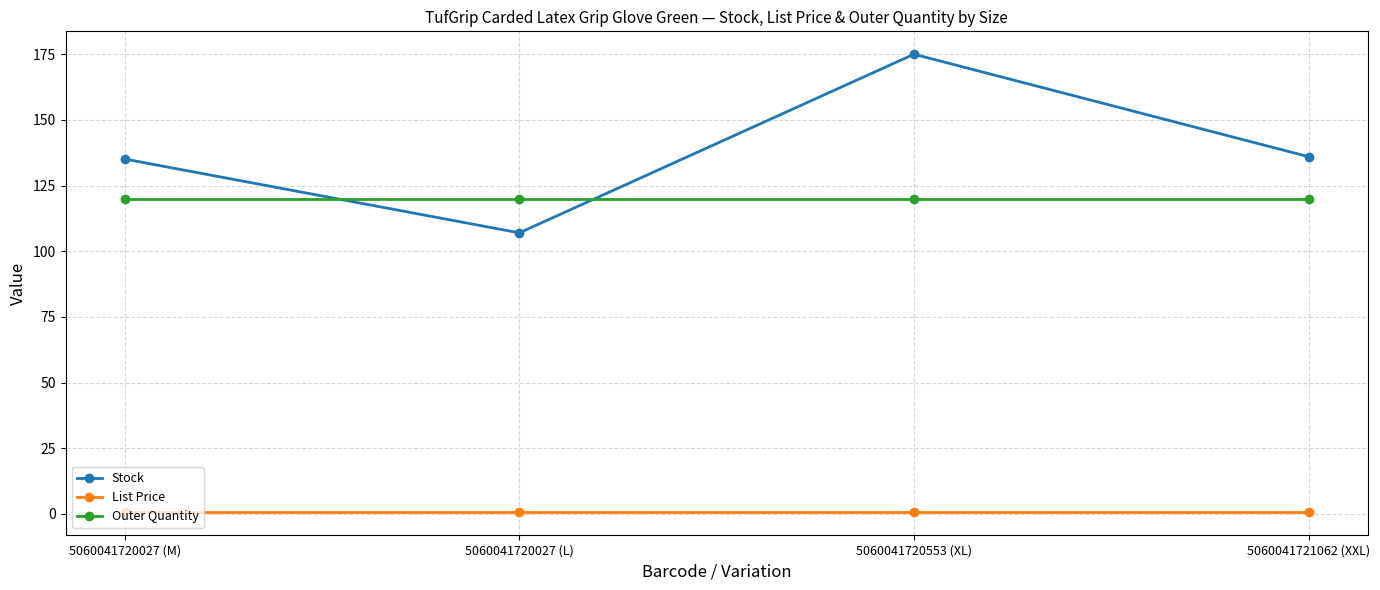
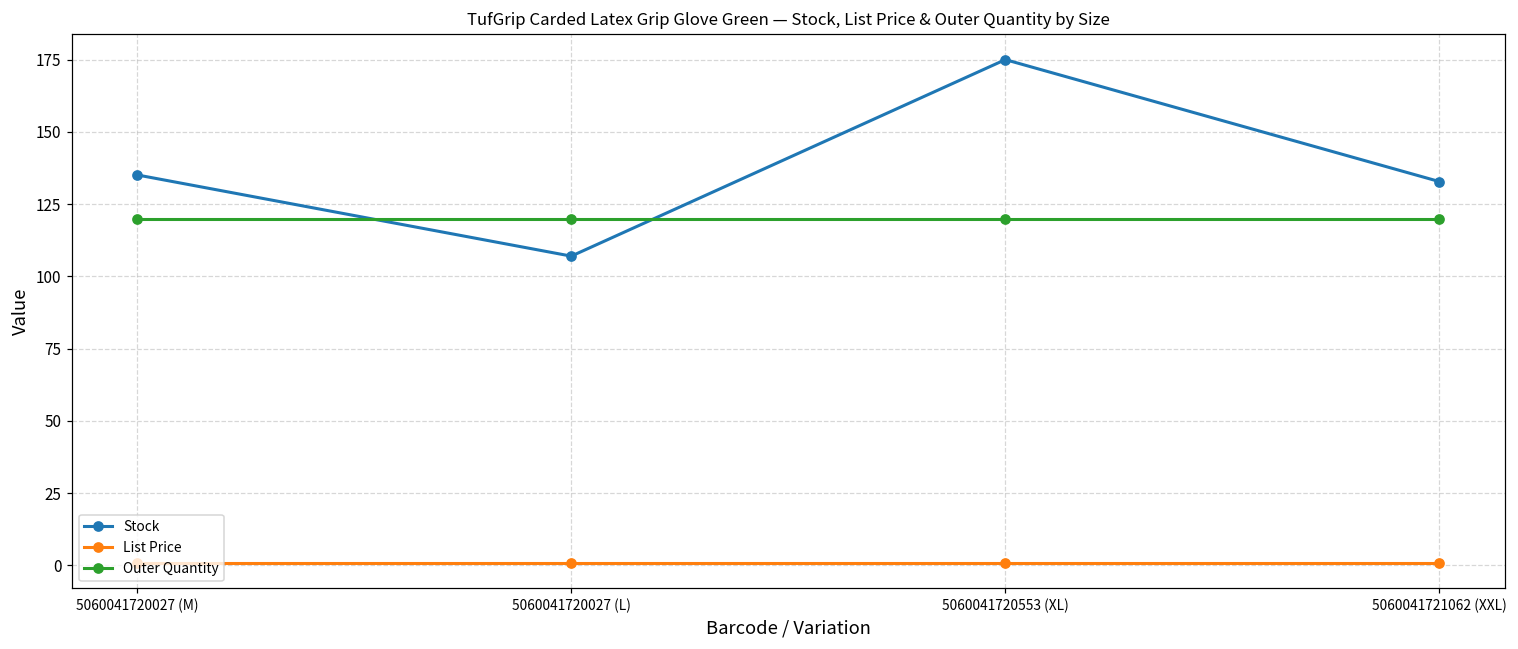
Stock, 5060041721062 (XXL): 136 -> 133
